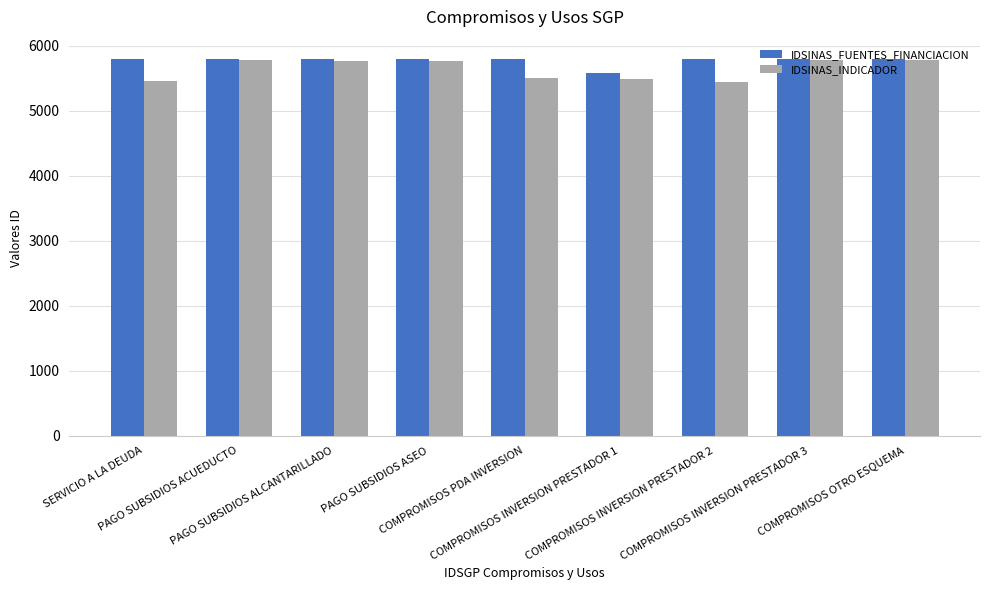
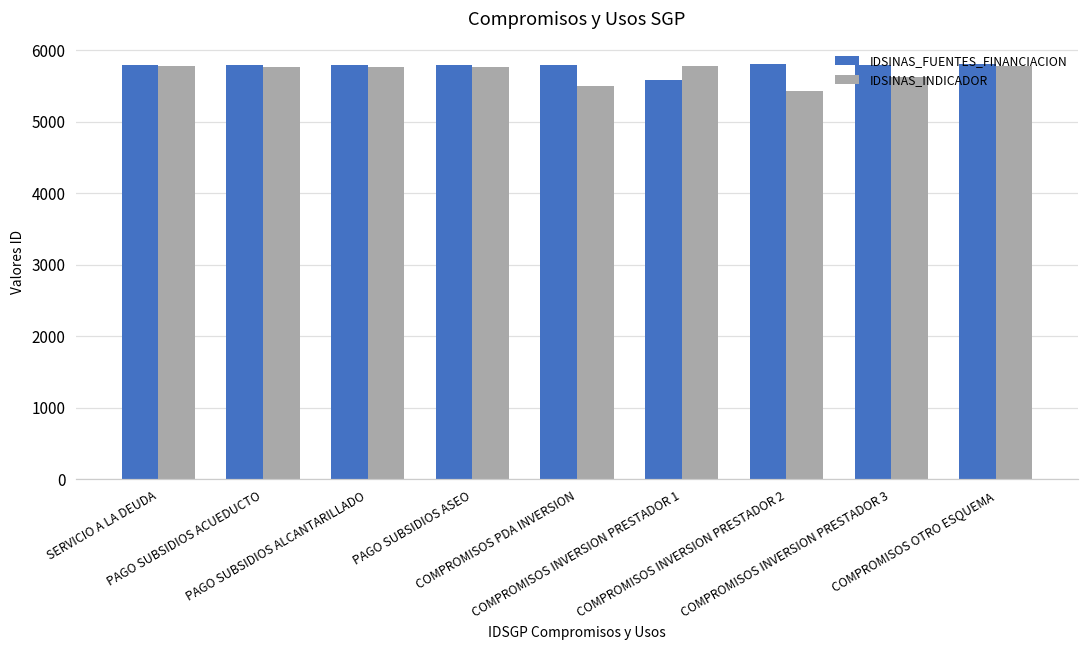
IDSINAS_INDICADOR, SERVICIO A LA DEUDA: 5500 -> 5800
IDSINAS_INDICADOR, COMPROMISOS INVERSION PRESTADOR 1: 5500 -> 5800
IDSINAS_INDICADOR, COMPROMISOS INVERSION PRESTADOR 3: 5800 -> 5600
